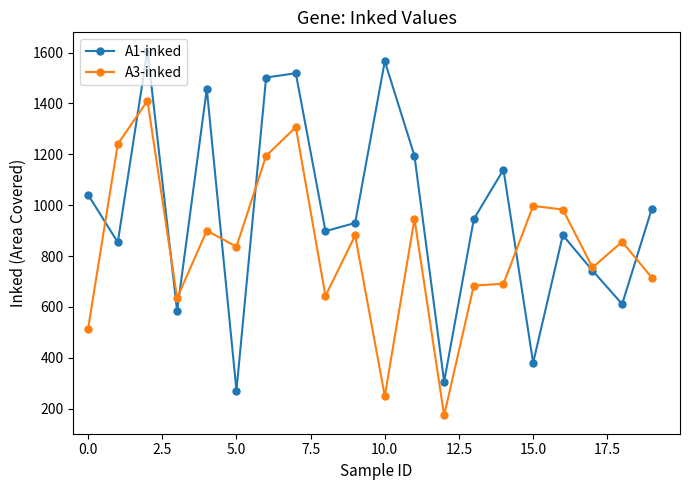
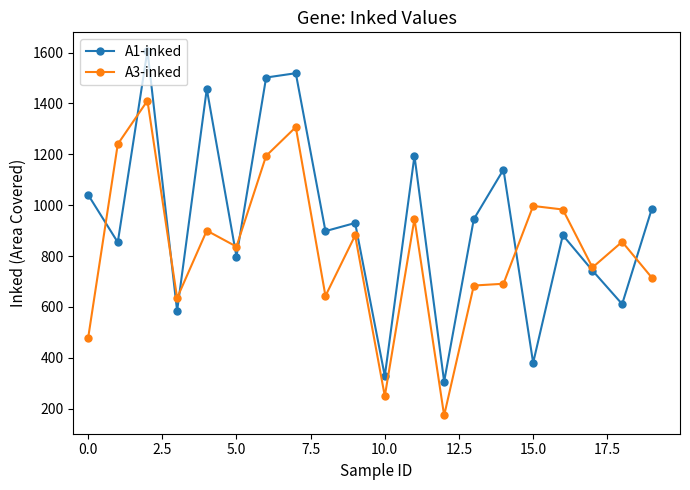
A3-inked, 0.0: 520 -> 480
A1-inked, 5.0: 270 -> 800
A1-inked, 10.0: 1570 -> 330
